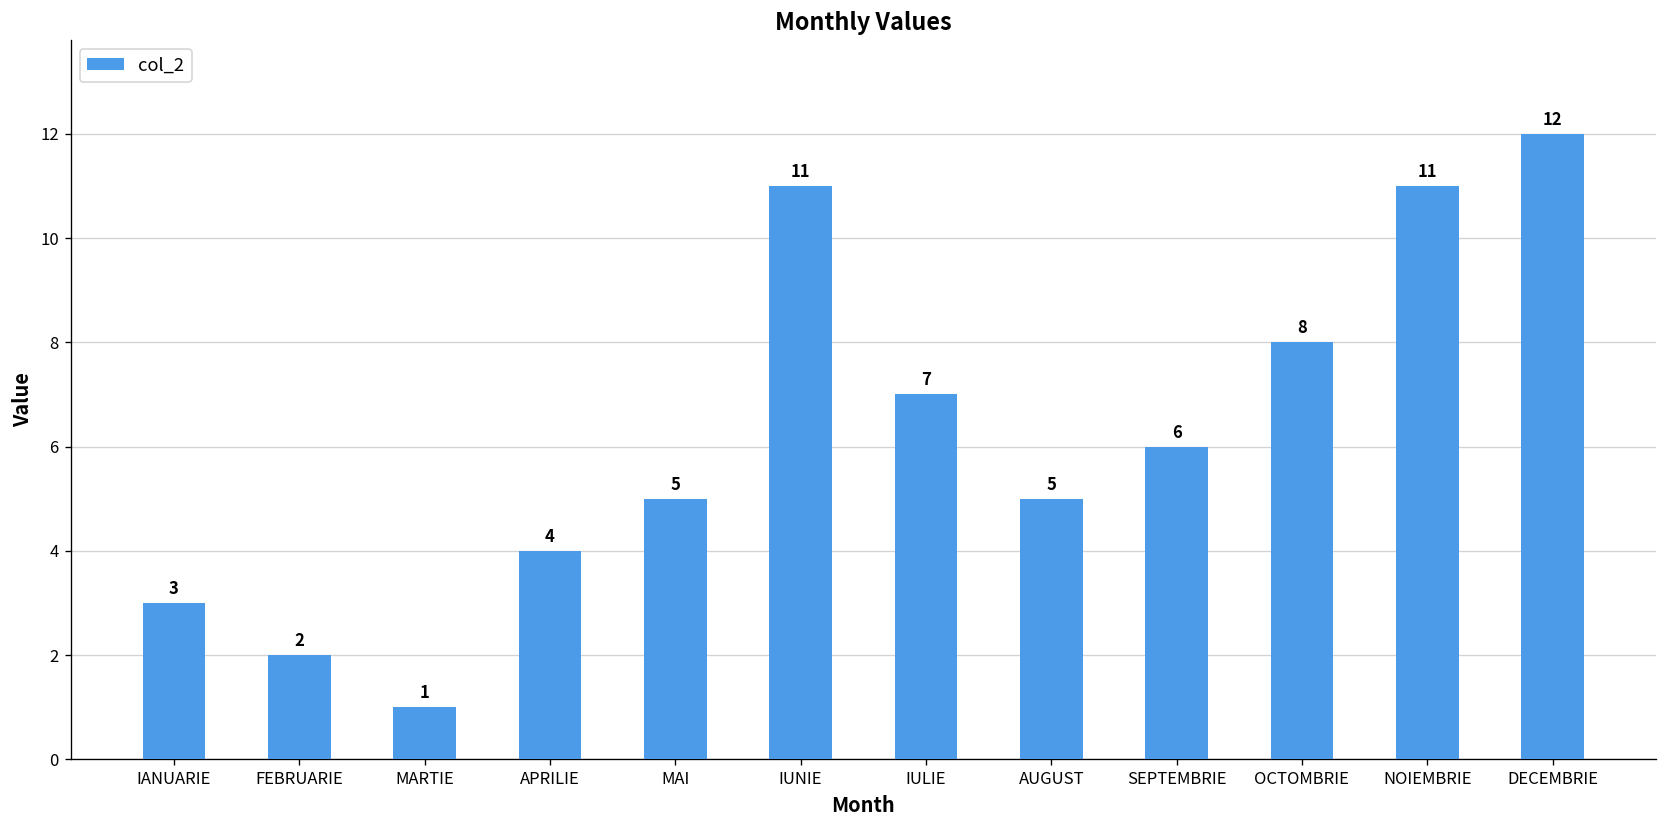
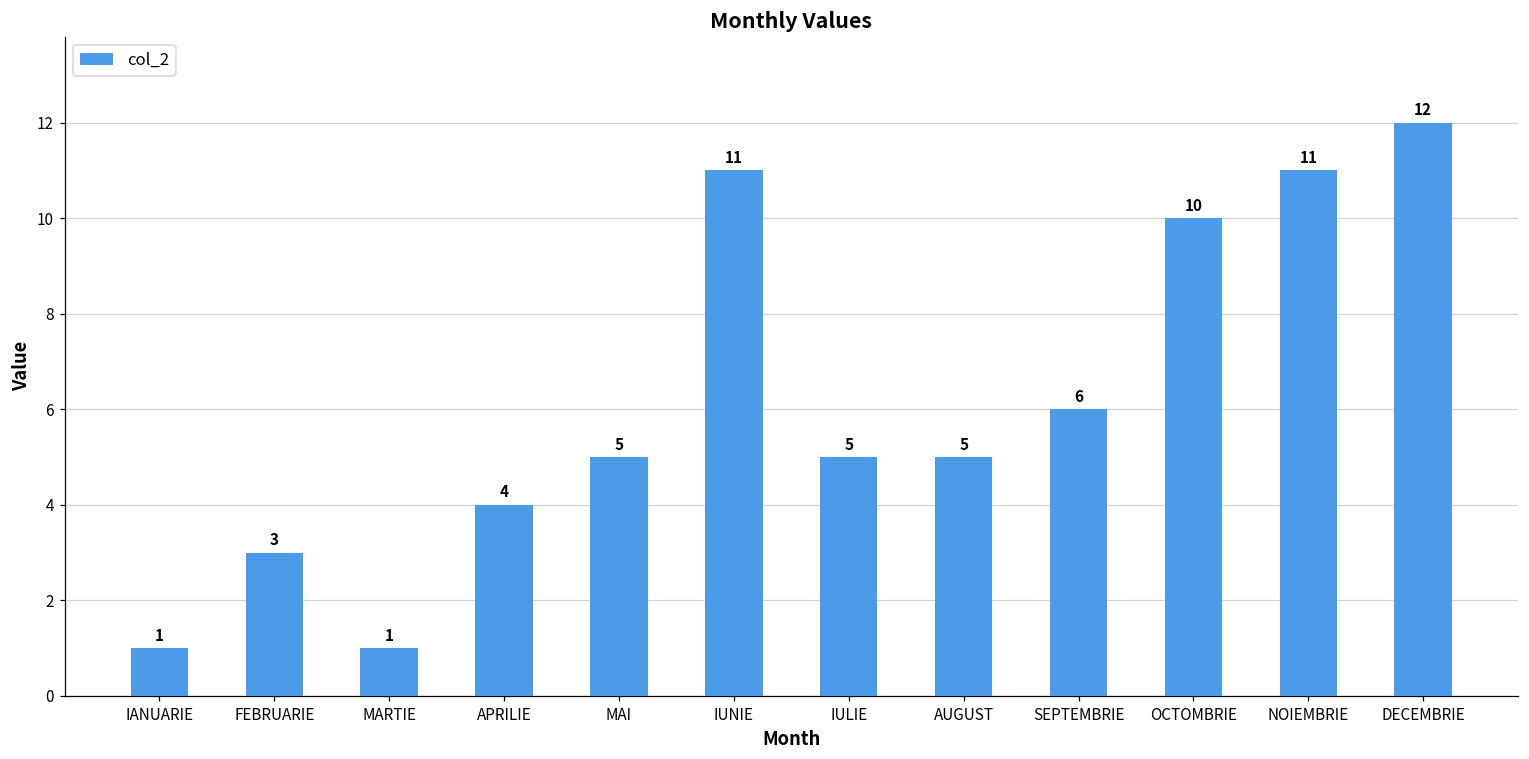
IANUARIE: 3 -> 1
FEBRUARIE: 2 -> 3
IULIE: 7 -> 5
OCTOMBRIE: 8 -> 10
